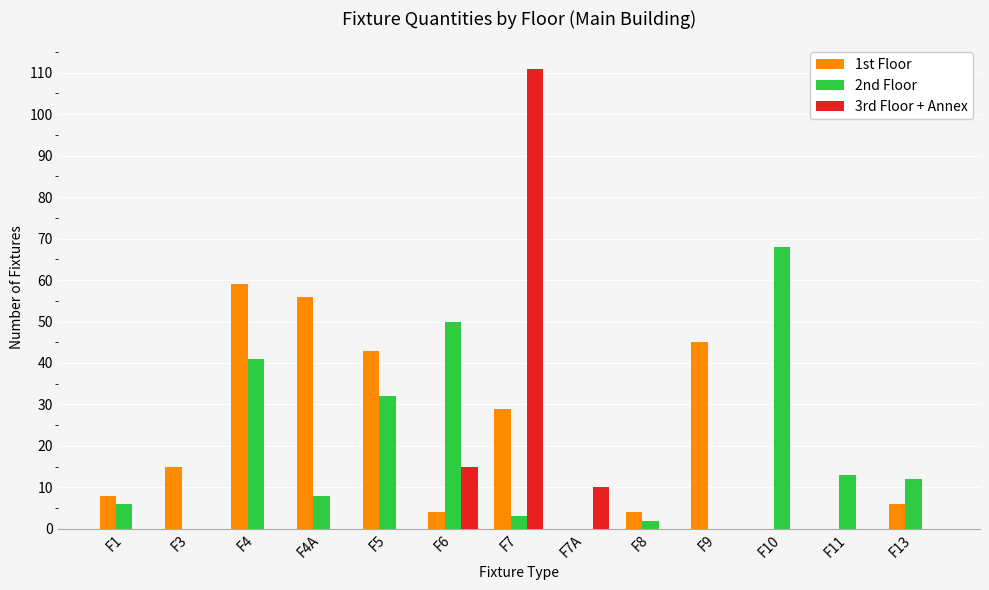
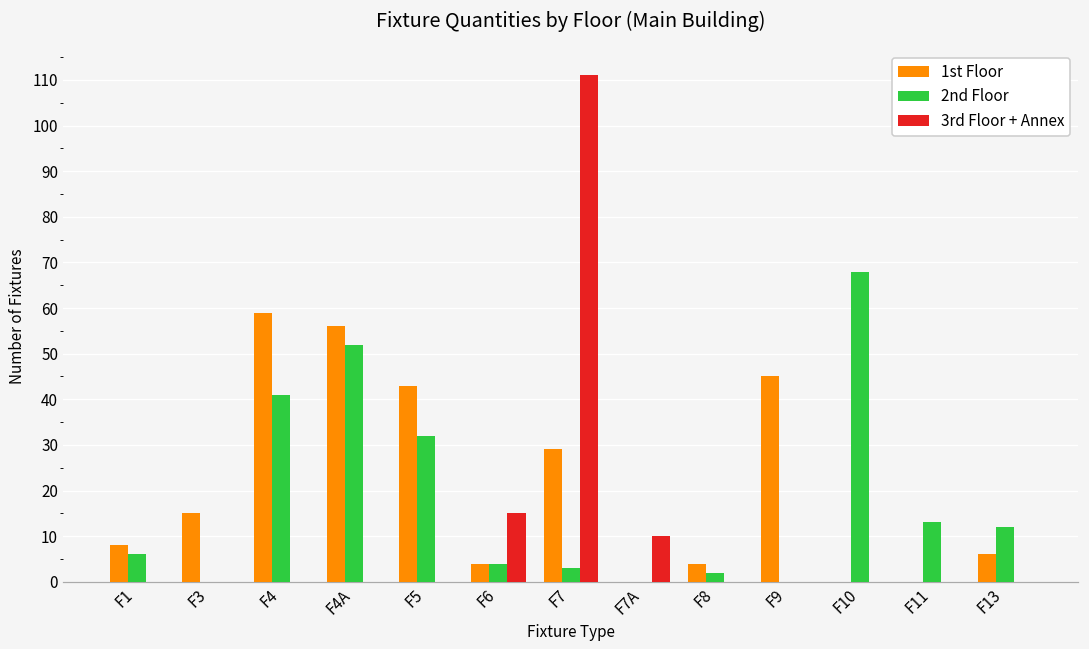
2nd Floor, F4A: 8 -> 52
2nd Floor, F6: 50 -> 4
